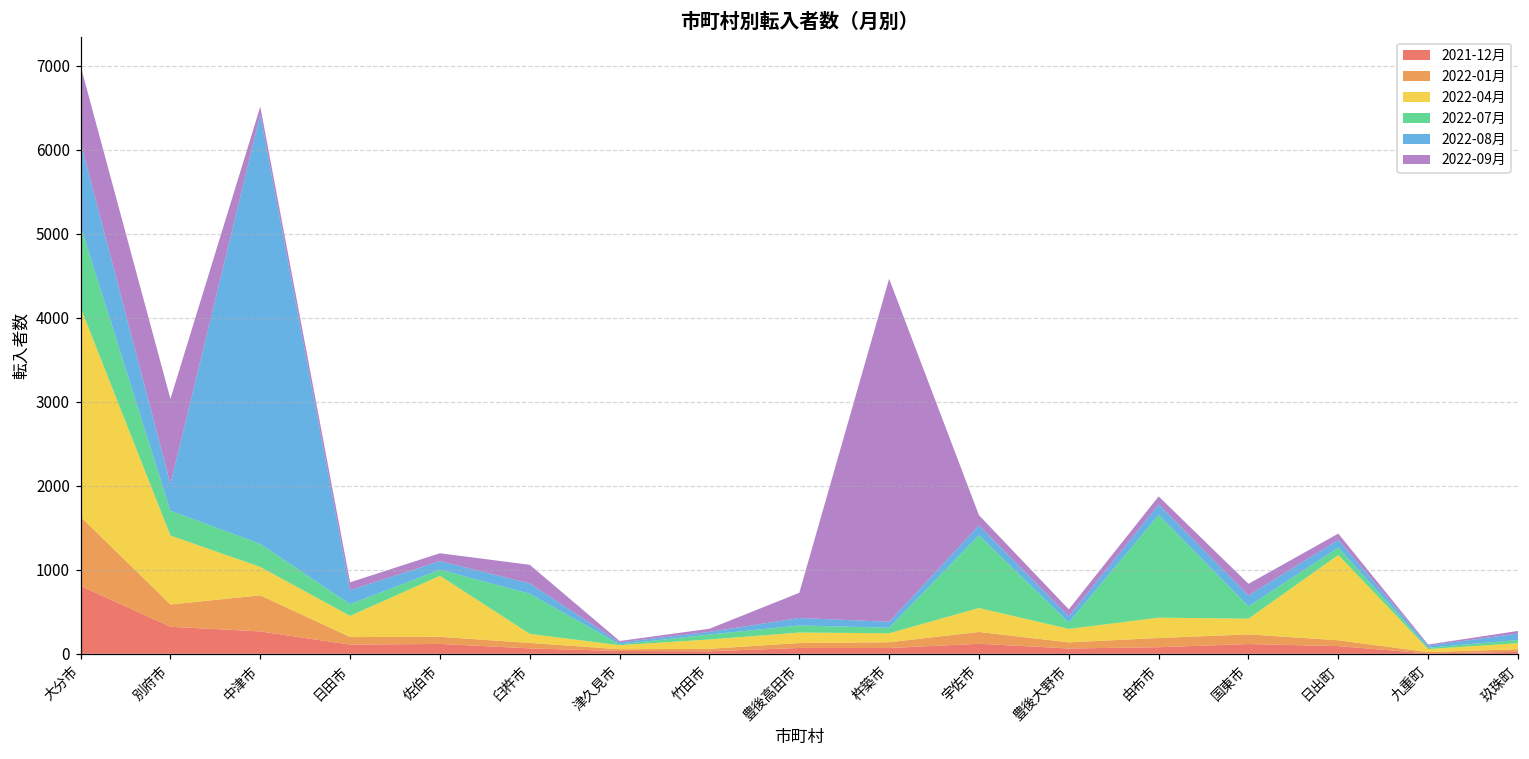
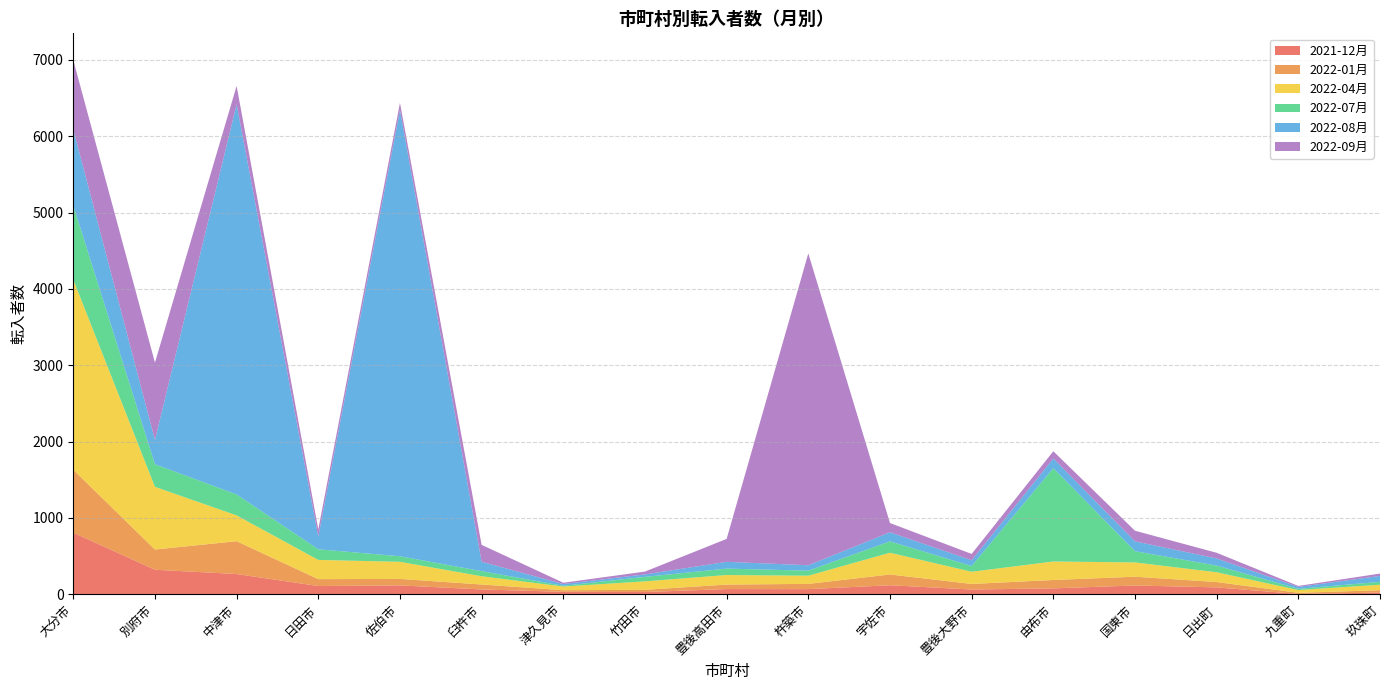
2022-09月, 中津市: 100 -> 200
2022-04月, 佐伯市: 700 -> 200
2022-08月, 佐伯市: 100 -> 5800
2022-07月, 臼杵市: 500 -> 100
2022-07月, 宇佐市: 900 -> 100
2022-04月, 日出町: 1000 -> 100
